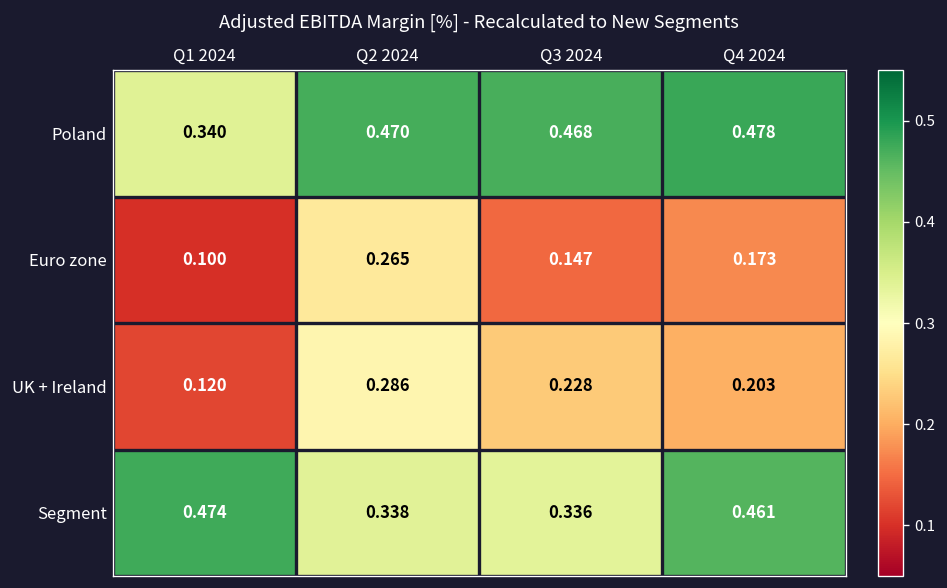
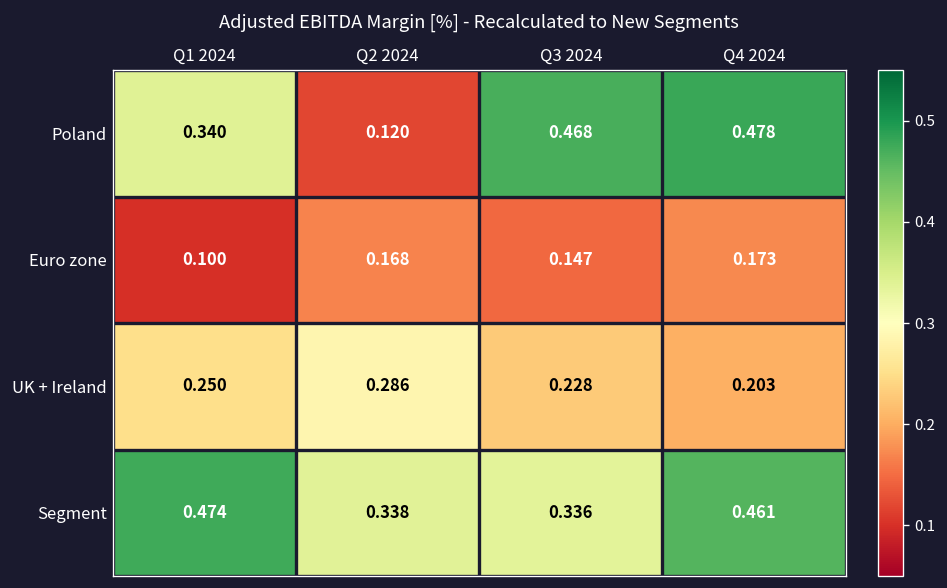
Poland, Q2 2024: 0.470 -> 0.120
Euro zone, Q2 2024: 0.265 -> 0.168
UK + Ireland, Q1 2024: 0.120 -> 0.250
